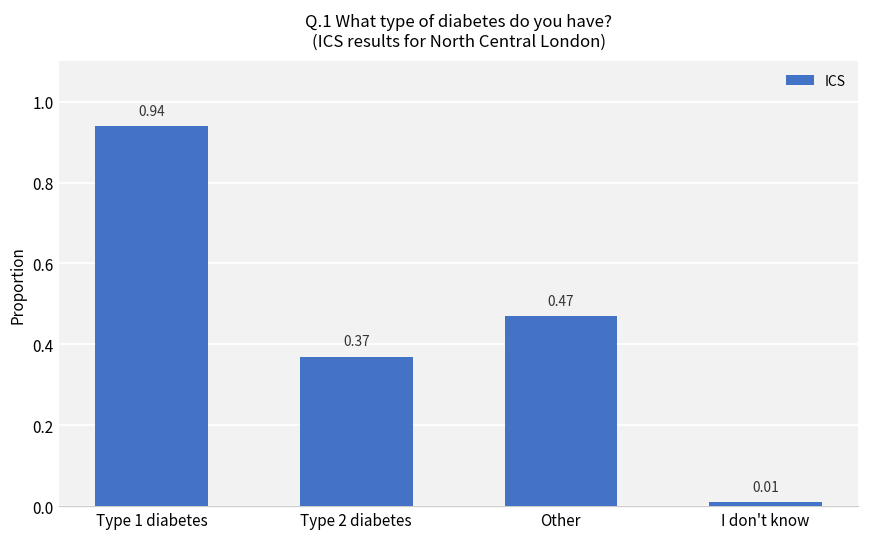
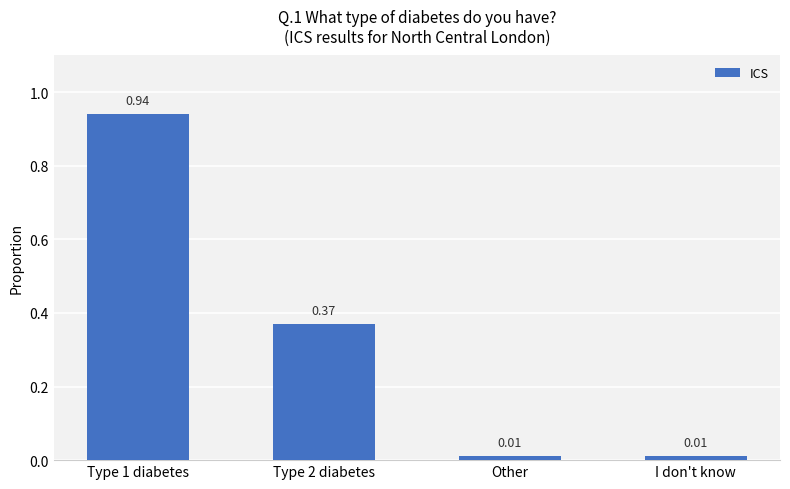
Other: 0.47 -> 0.01
